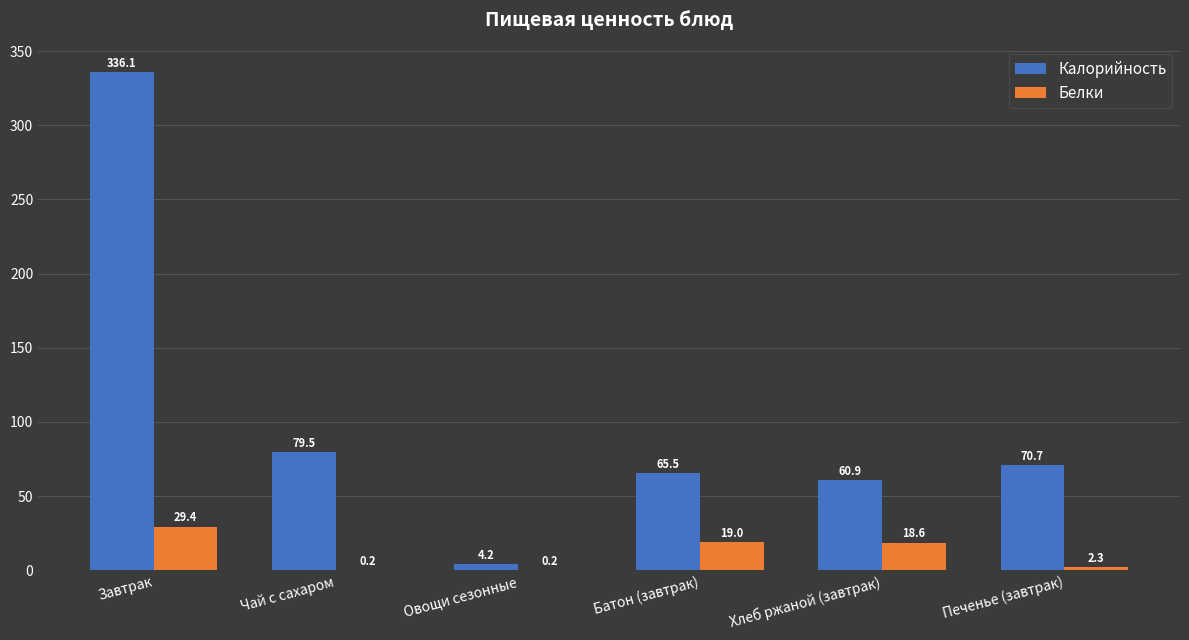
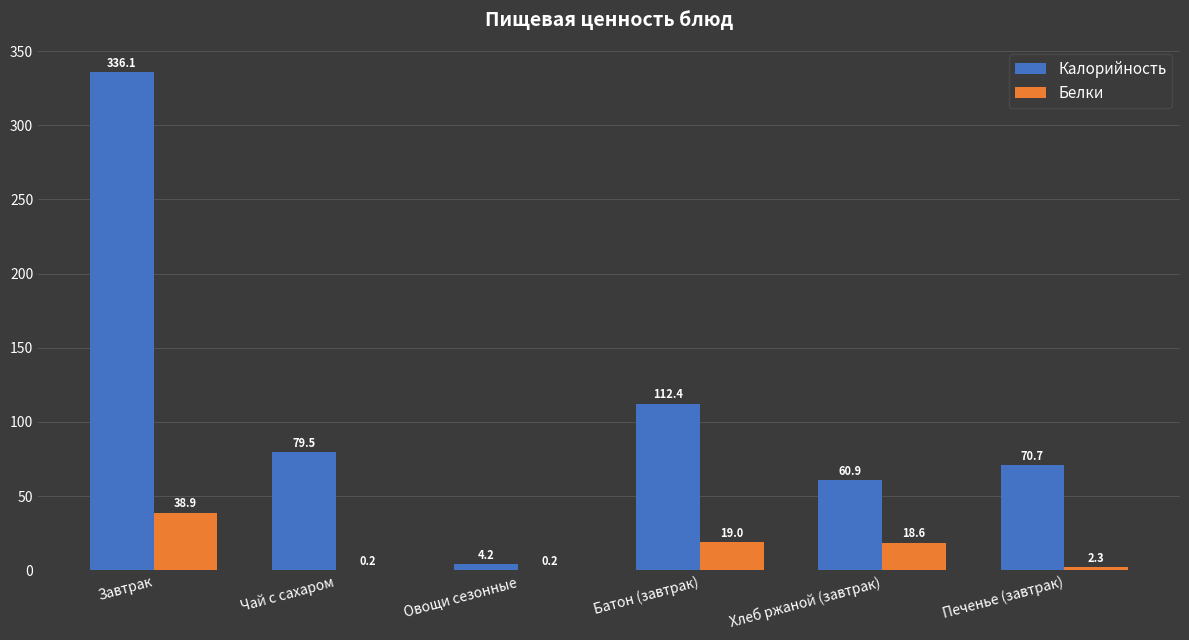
Белки, Завтрак: 29.4 -> 38.9
Калорийность, Батон (завтрак): 65.5 -> 112.4
